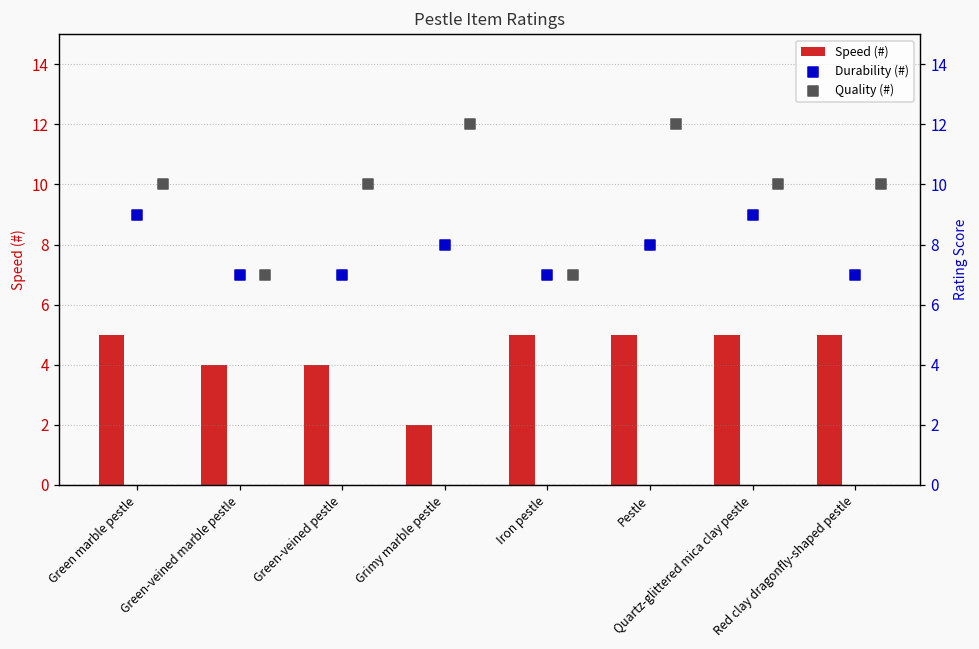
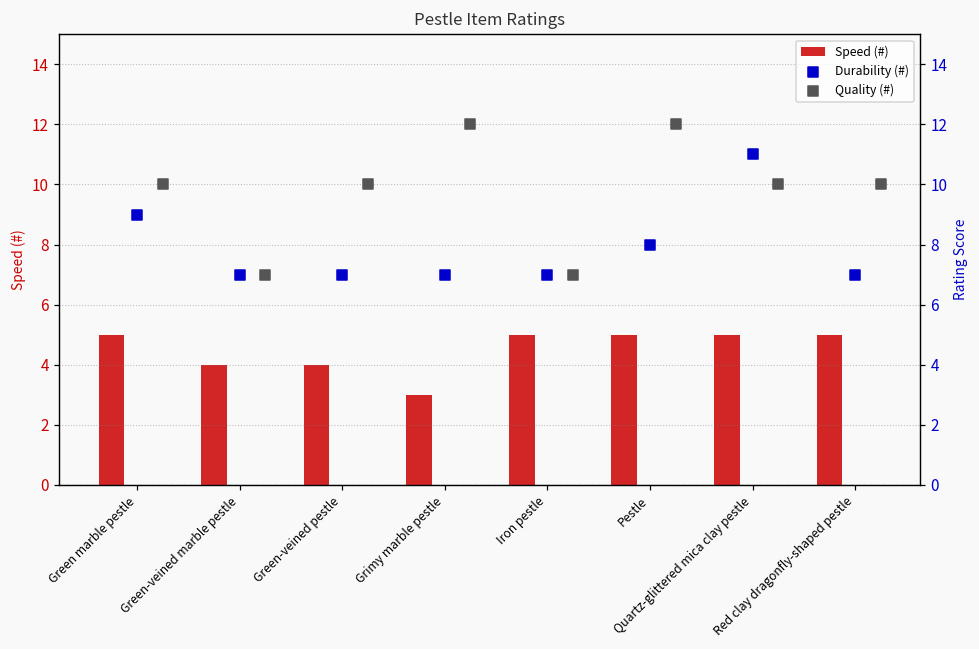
Speed (#), Grimy marble pestle: 2 -> 3
Durability (#), Grimy marble pestle: 8 -> 7
Durability (#), Quartz-glittered mica clay pestle: 9 -> 11
